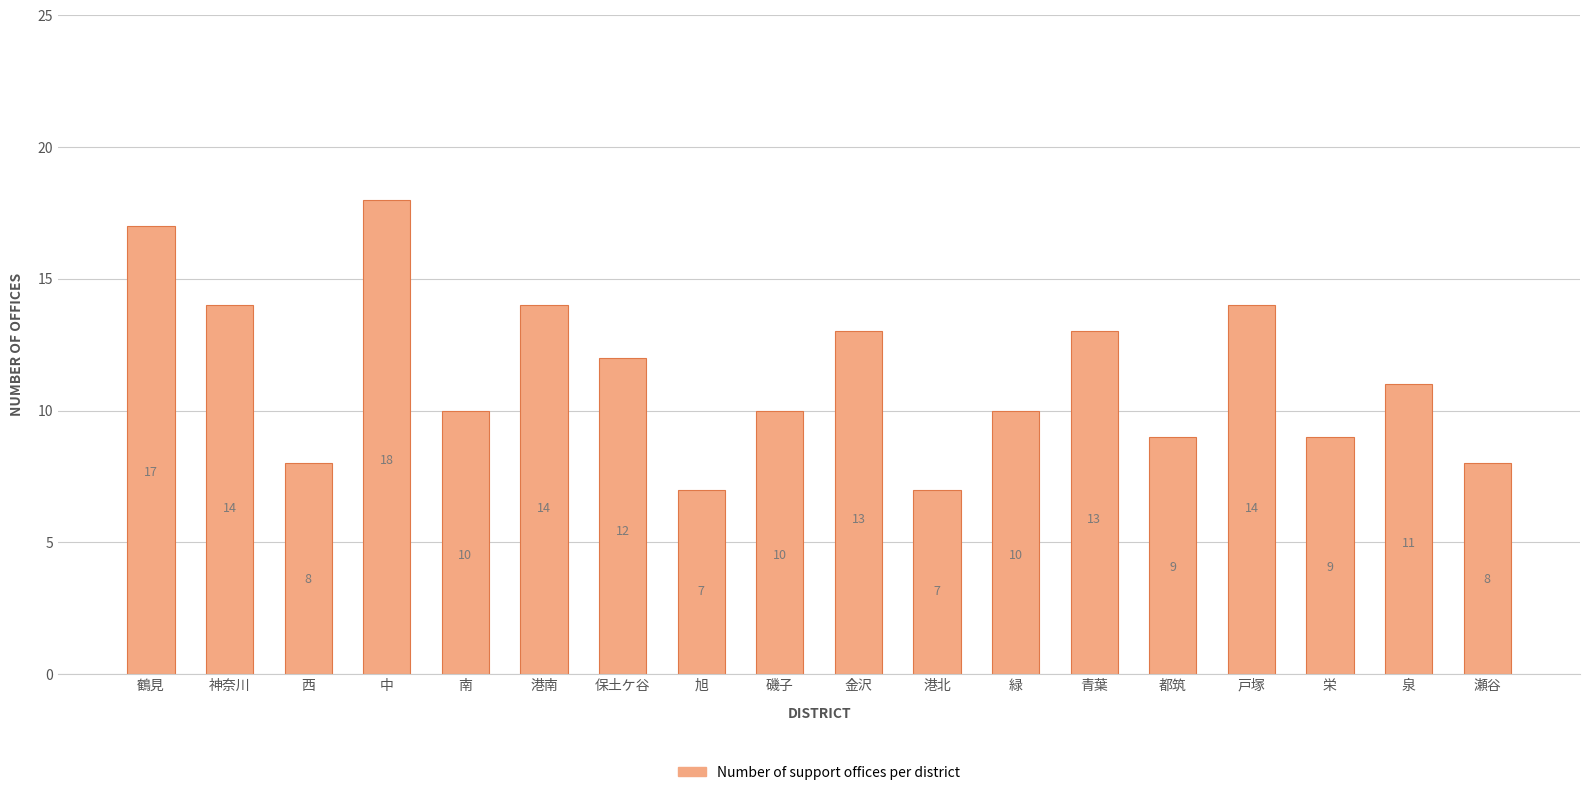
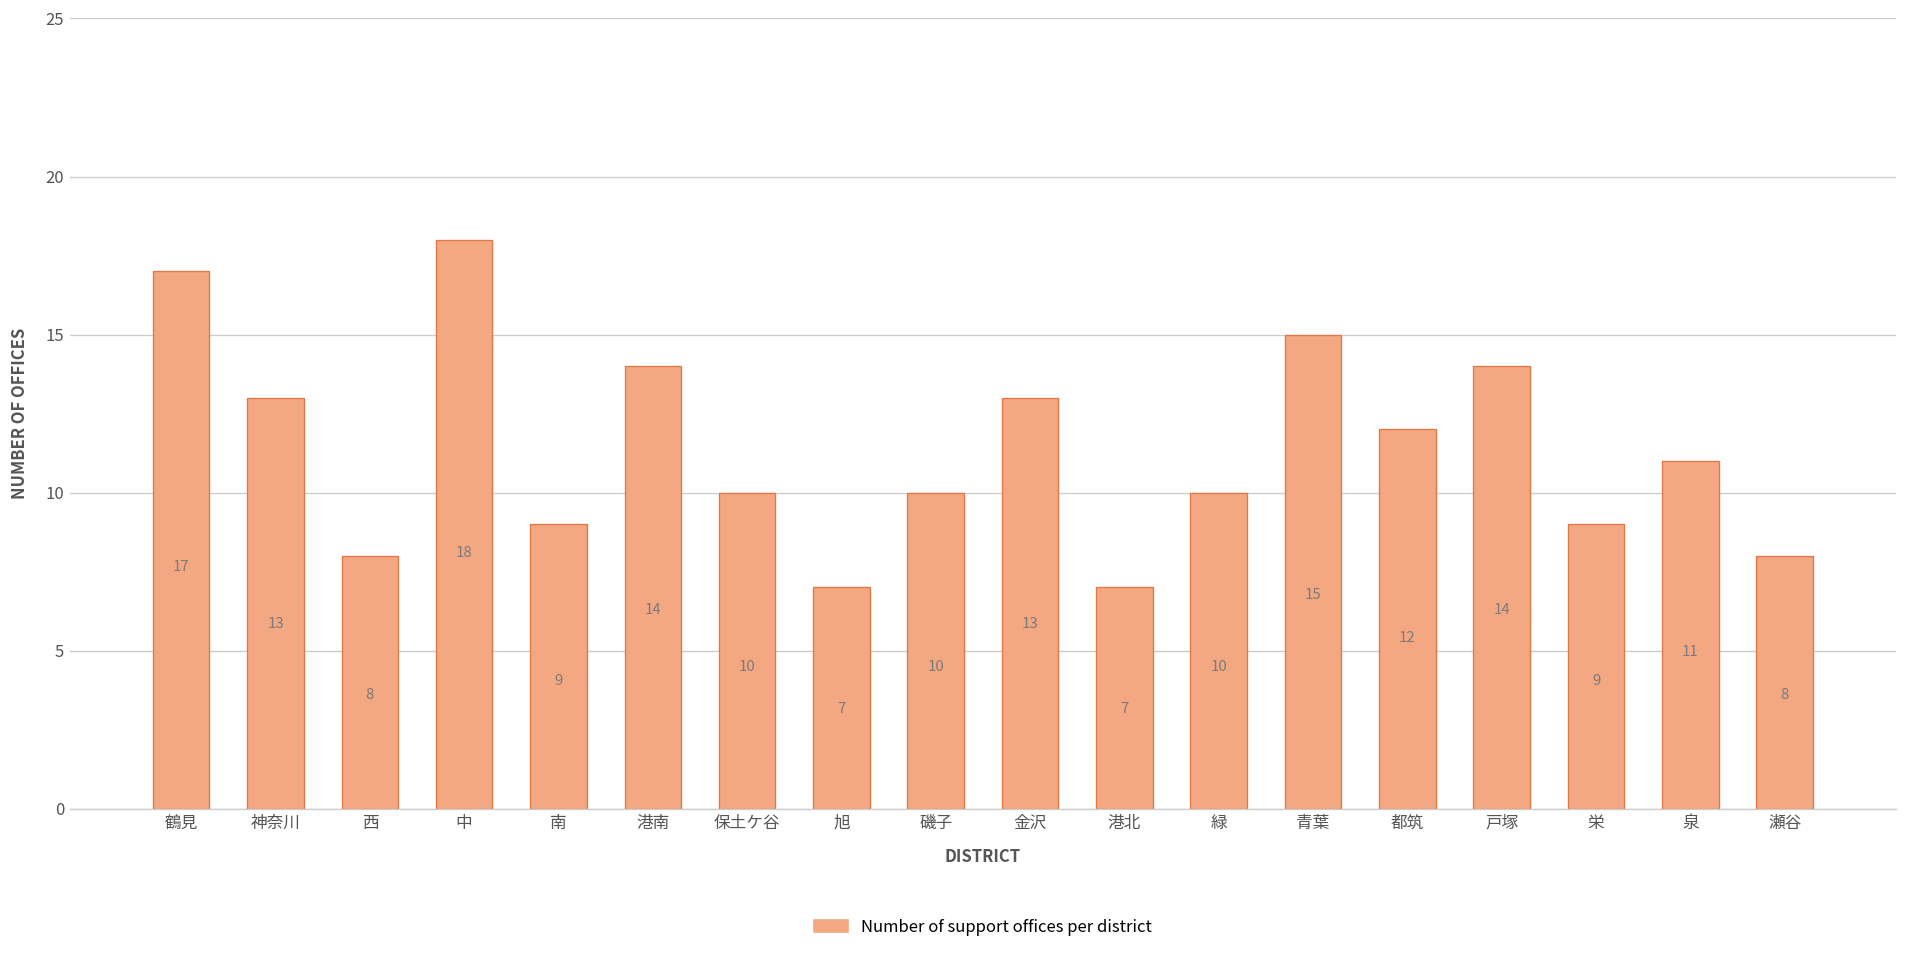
神奈川: 14 -> 13
南: 10 -> 9
保土ケ谷: 12 -> 10
青葉: 13 -> 15
都筑: 9 -> 12
